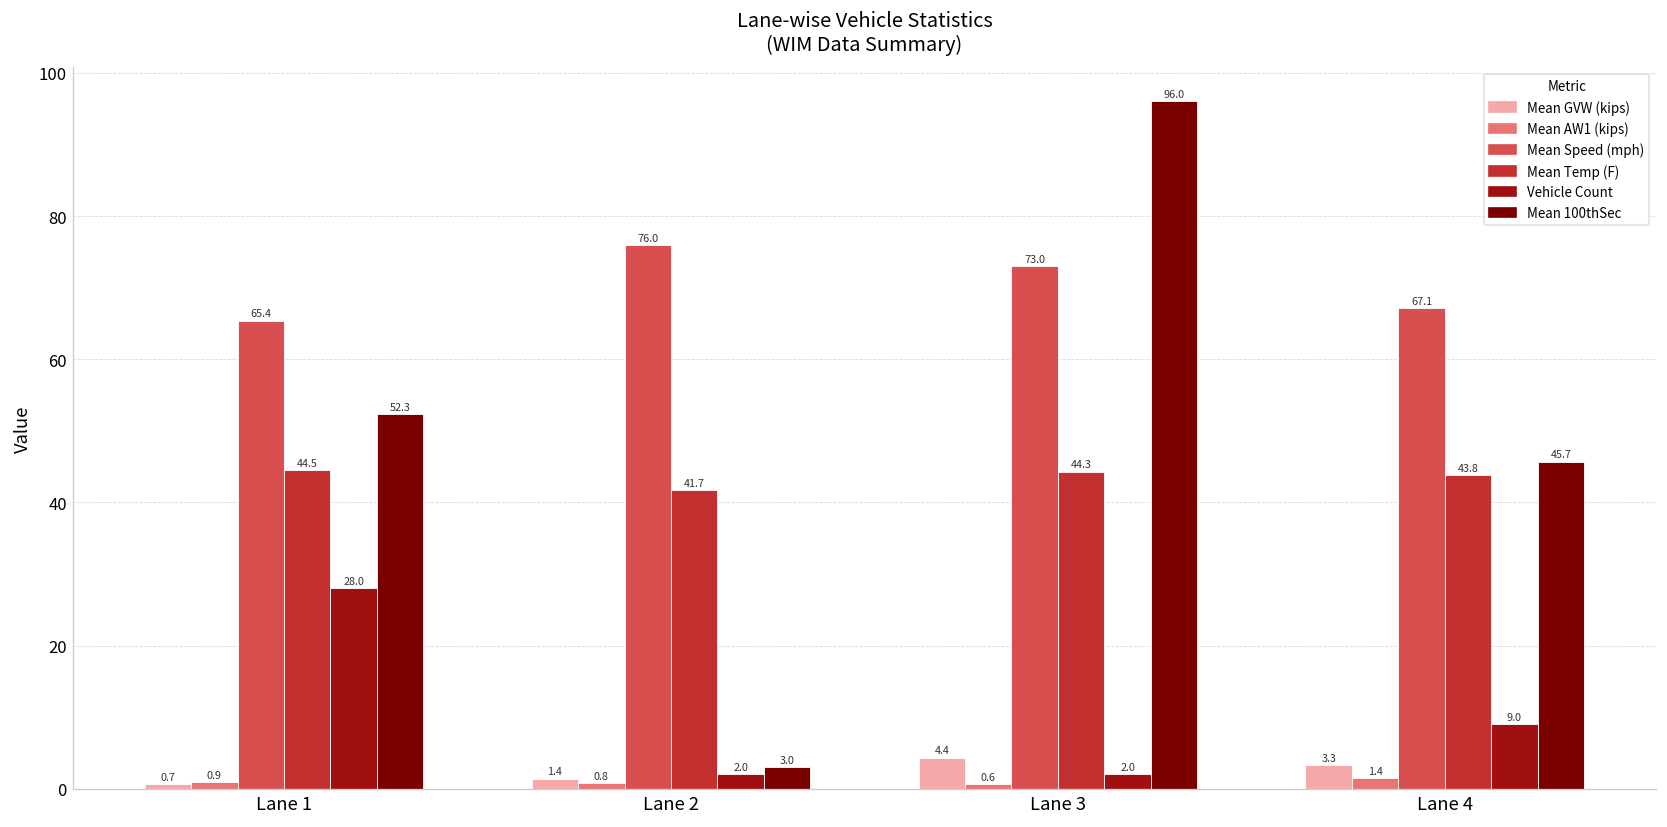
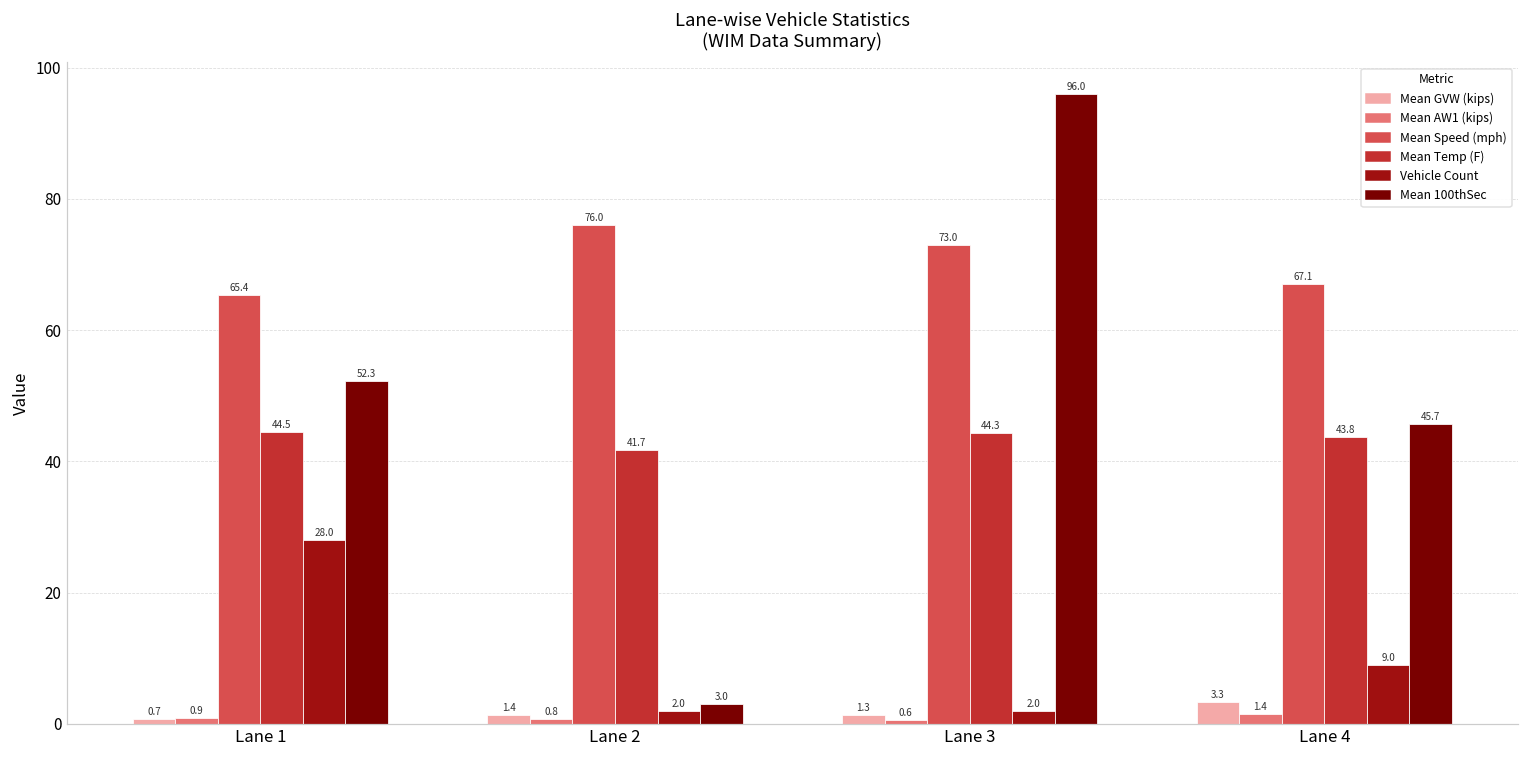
Mean GVW (kips), Lane 3: 4.4 -> 1.3
